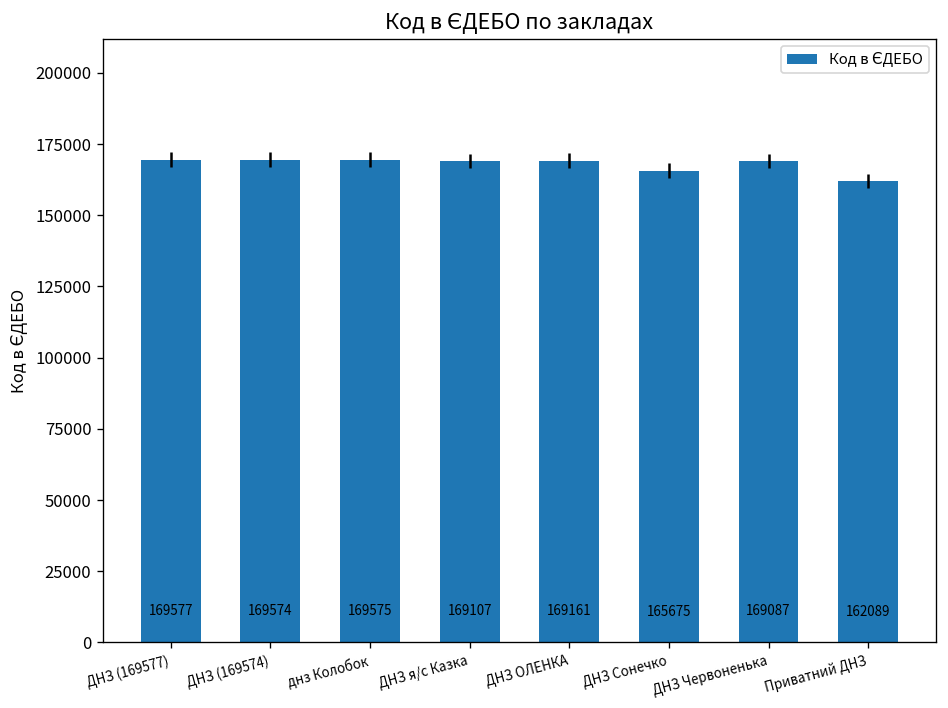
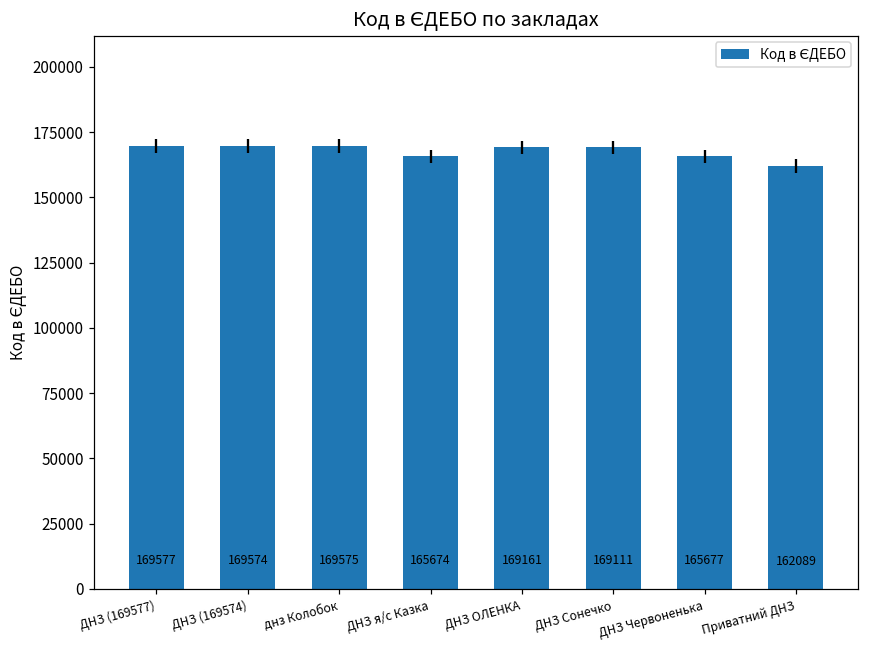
ДНЗ я/с Казка: 169107 -> 165674
ДНЗ Сонечко: 165675 -> 169111
ДНЗ Червоненька: 169087 -> 165677
